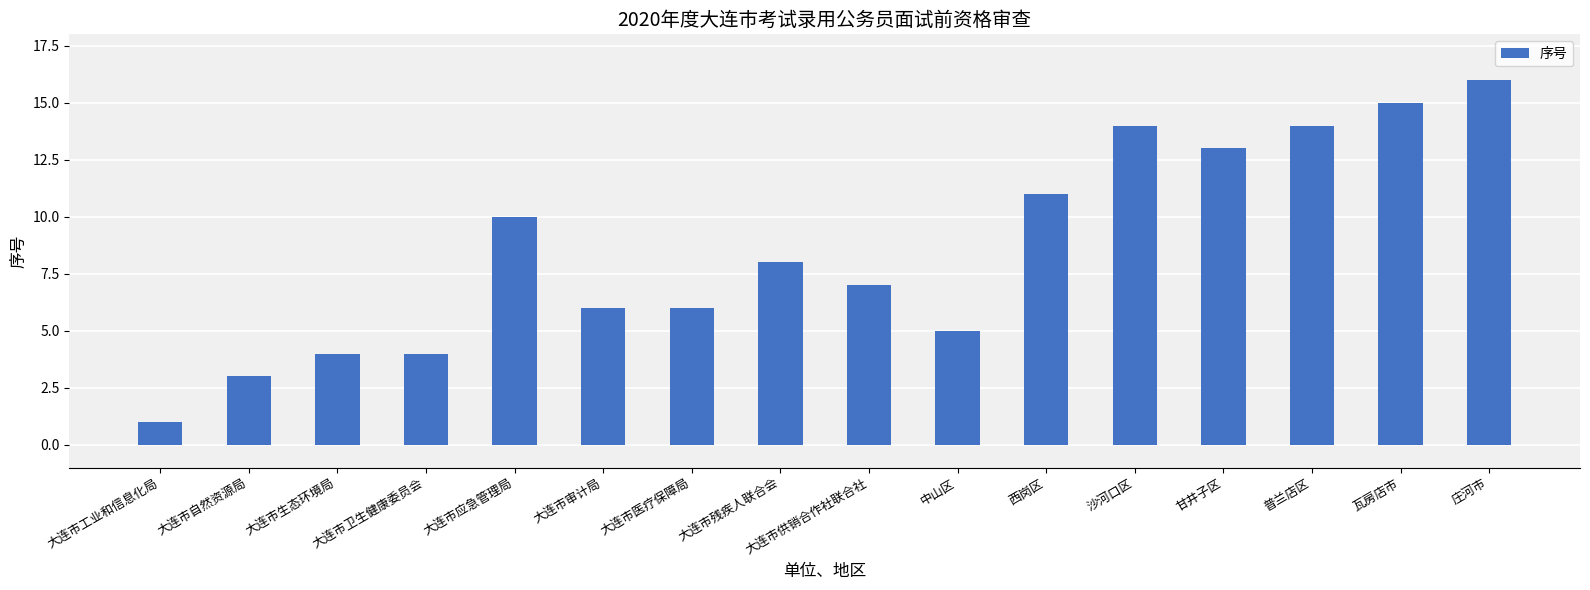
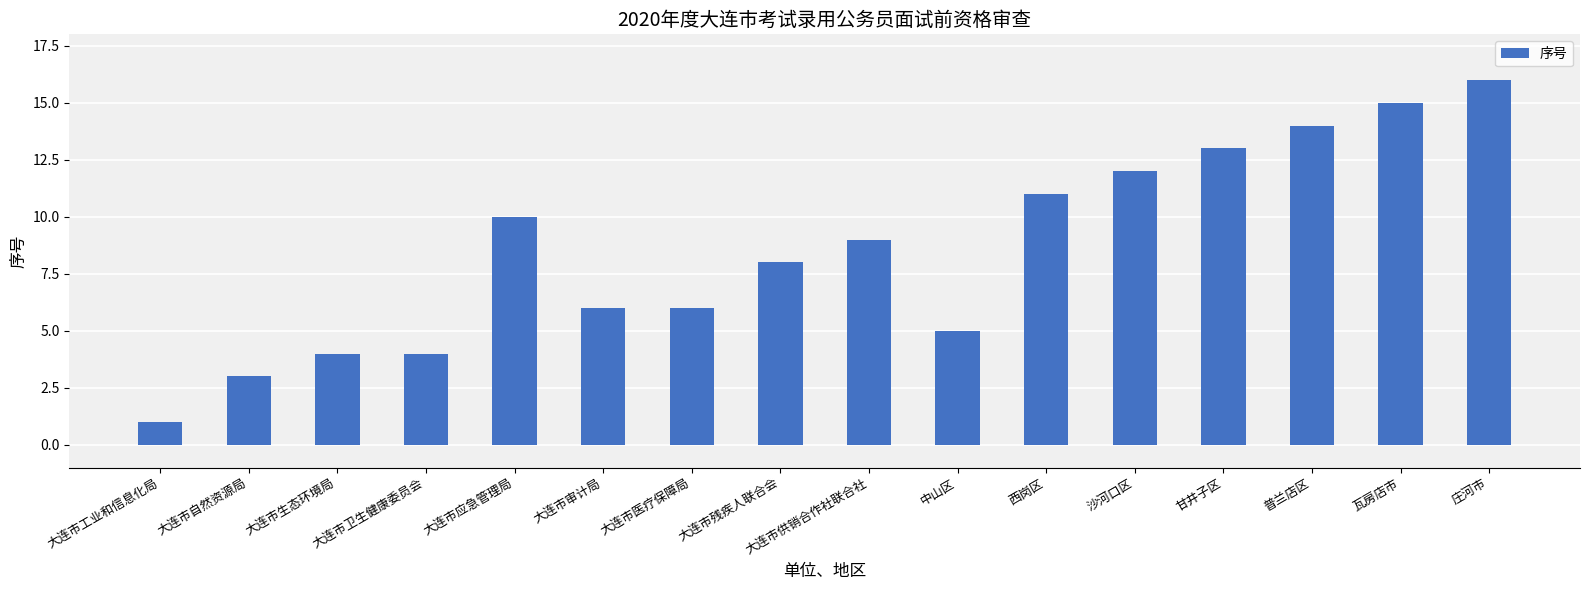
大连市供销合作社联合社: 7 -> 9
沙河口区: 14 -> 12
